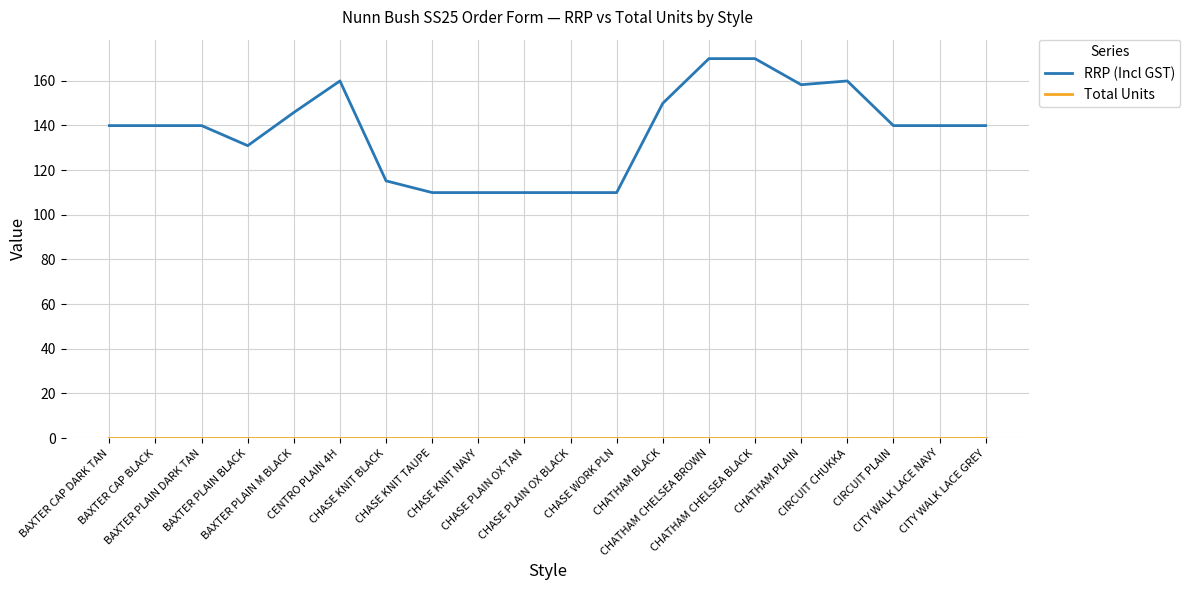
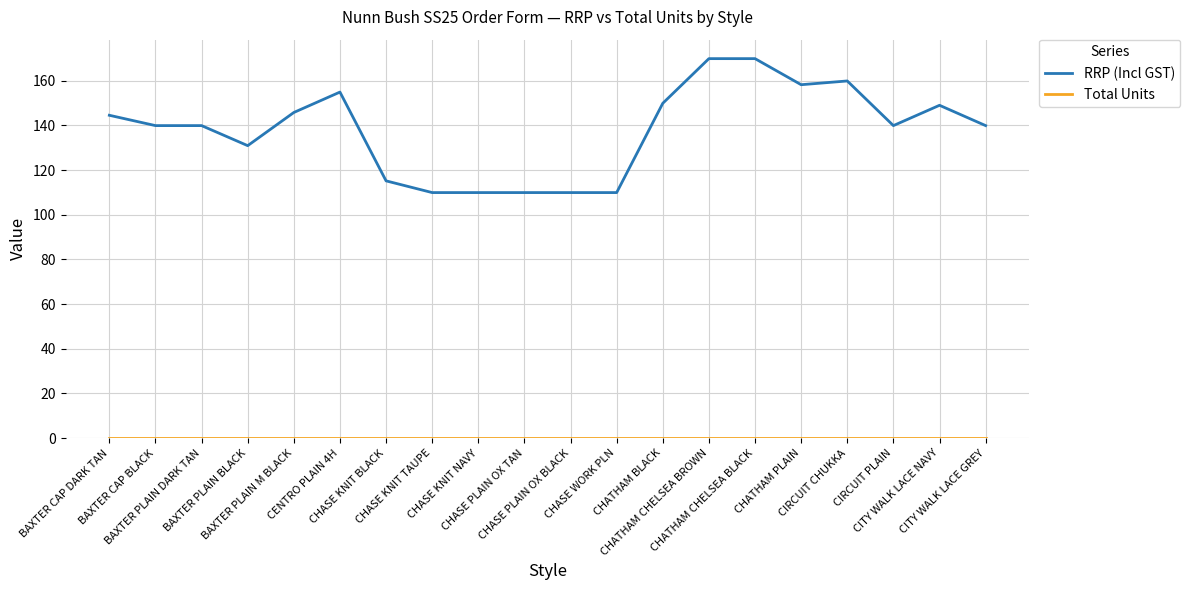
RRP (Incl GST), BAXTER CAP DARK TAN: 140 -> 145
RRP (Incl GST), CENTRO PLAIN 4H: 160 -> 155
RRP (Incl GST), CITY WALK LACE NAVY: 140 -> 149
